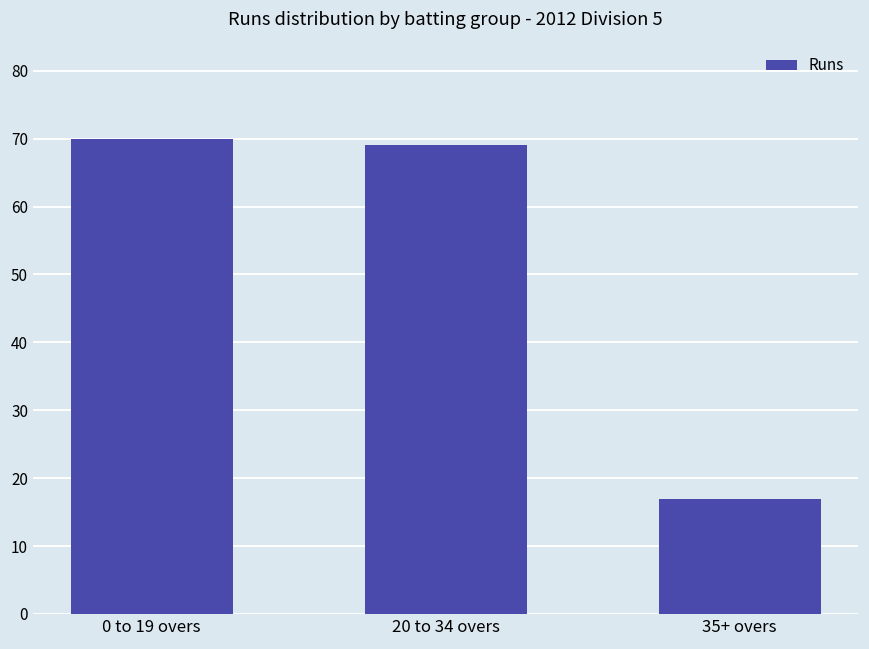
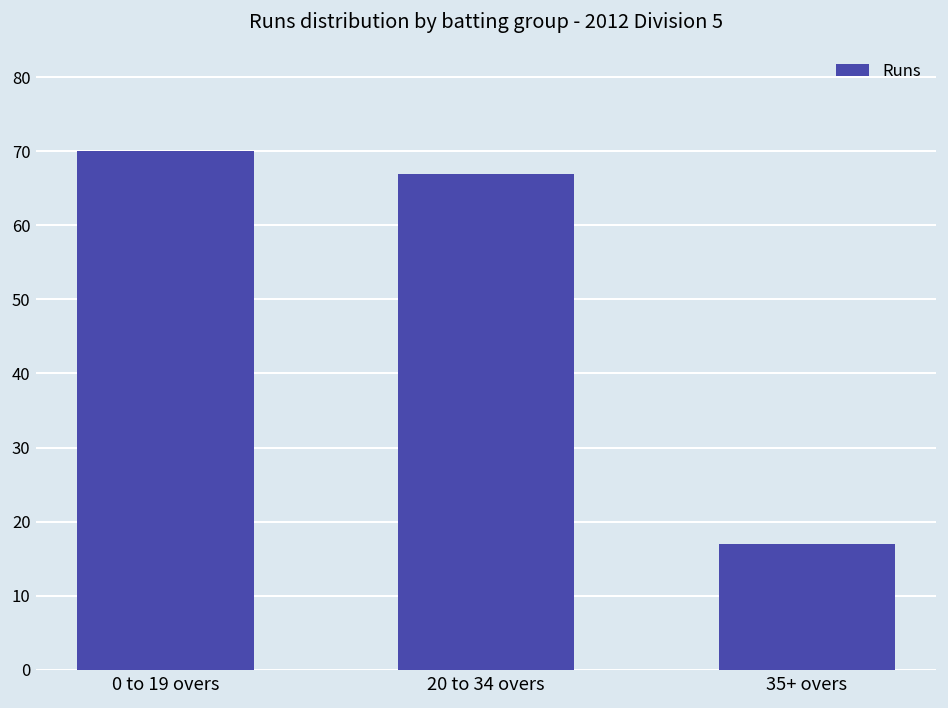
20 to 34 overs: 69 -> 67
